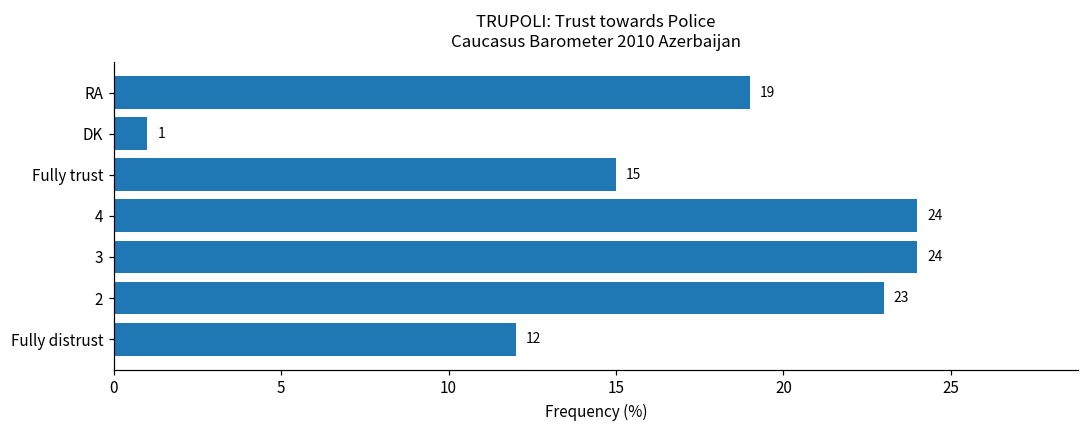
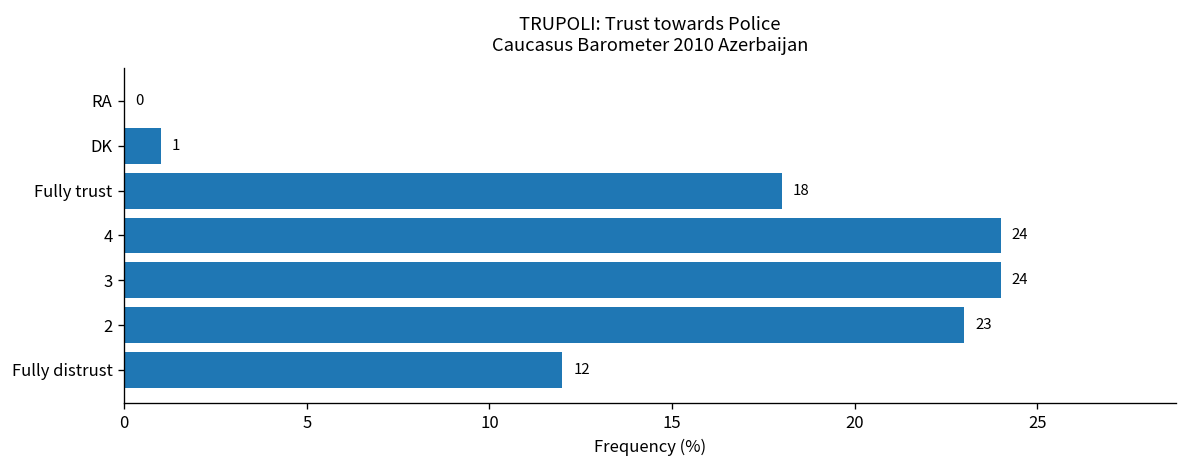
RA: 19 -> 0
Fully trust: 15 -> 18
